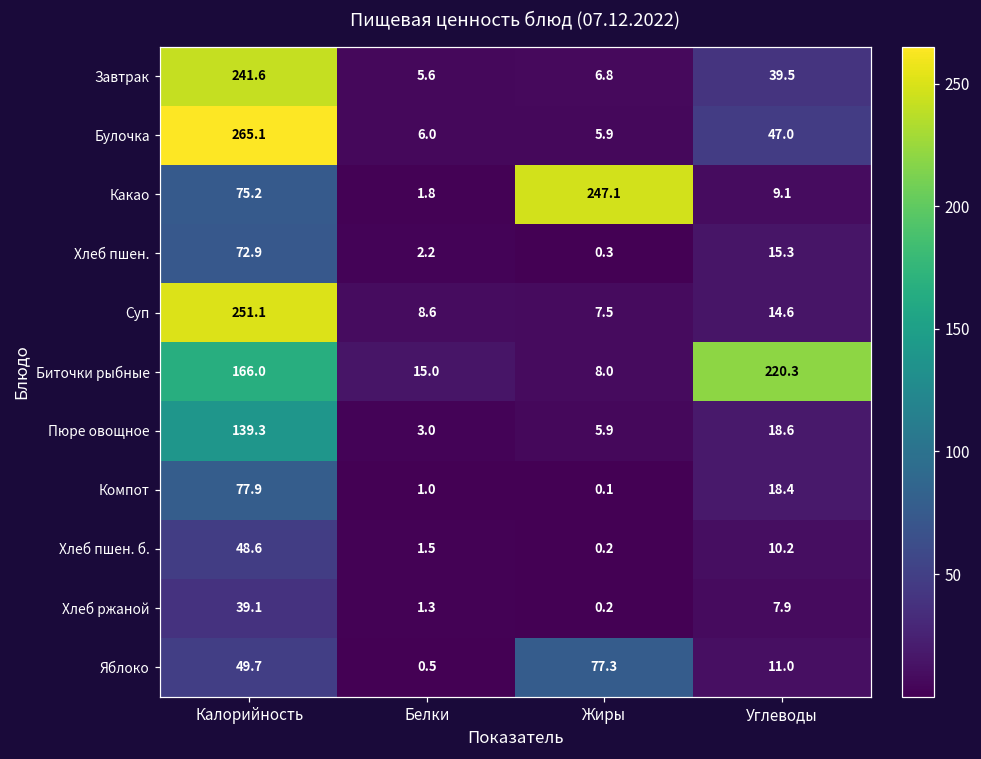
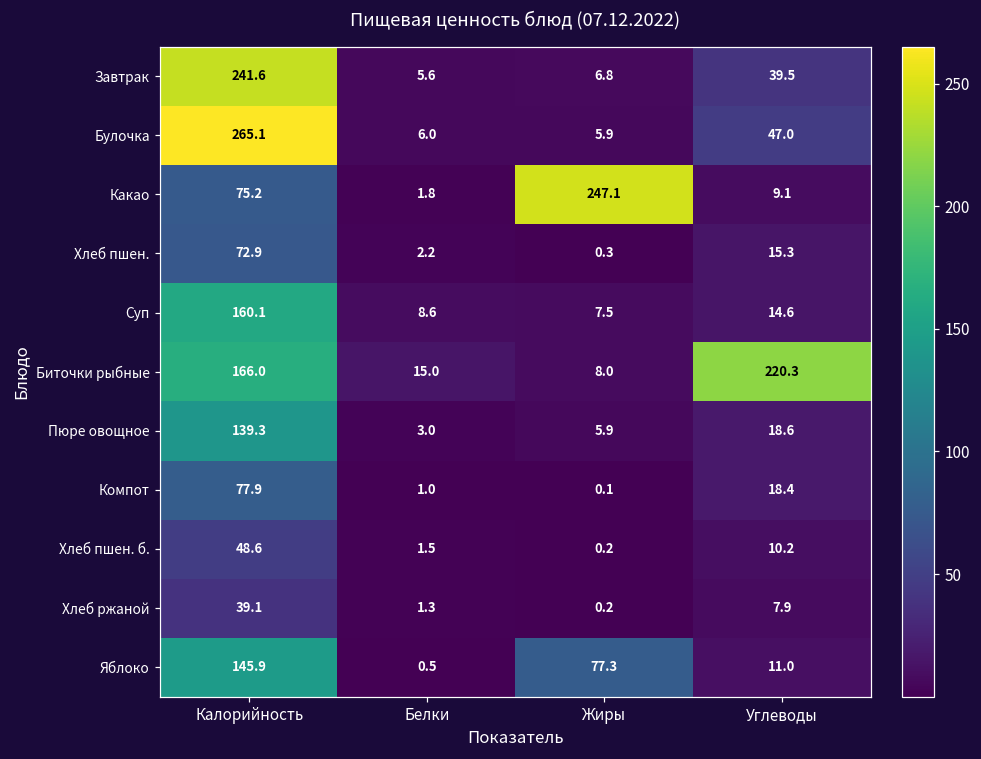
Суп, Калорийность: 251.1 -> 160.1
Яблоко, Калорийность: 49.7 -> 145.9
